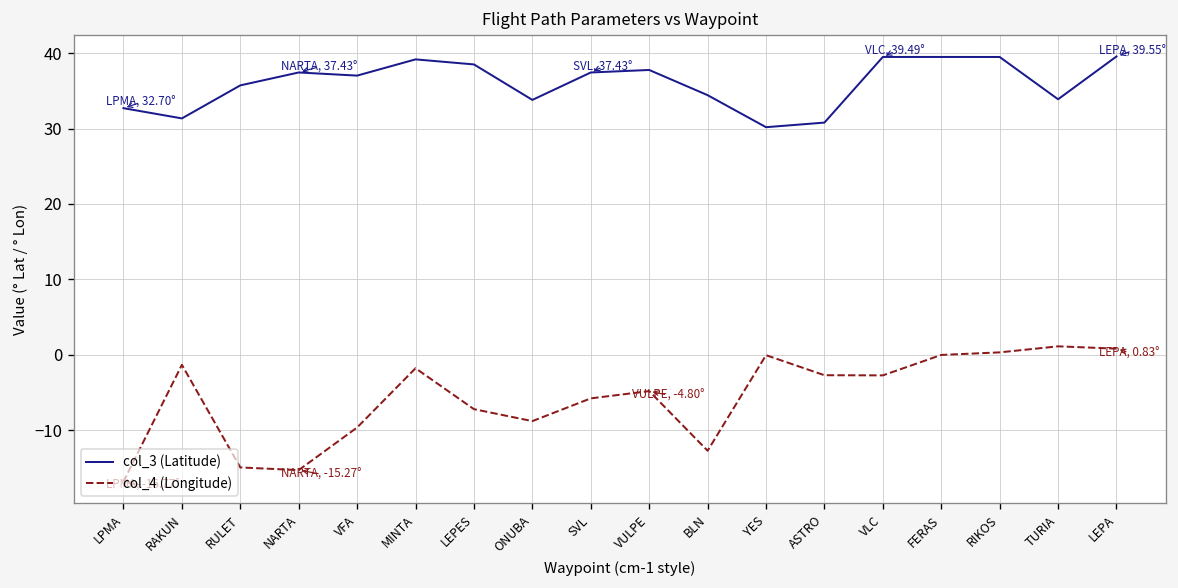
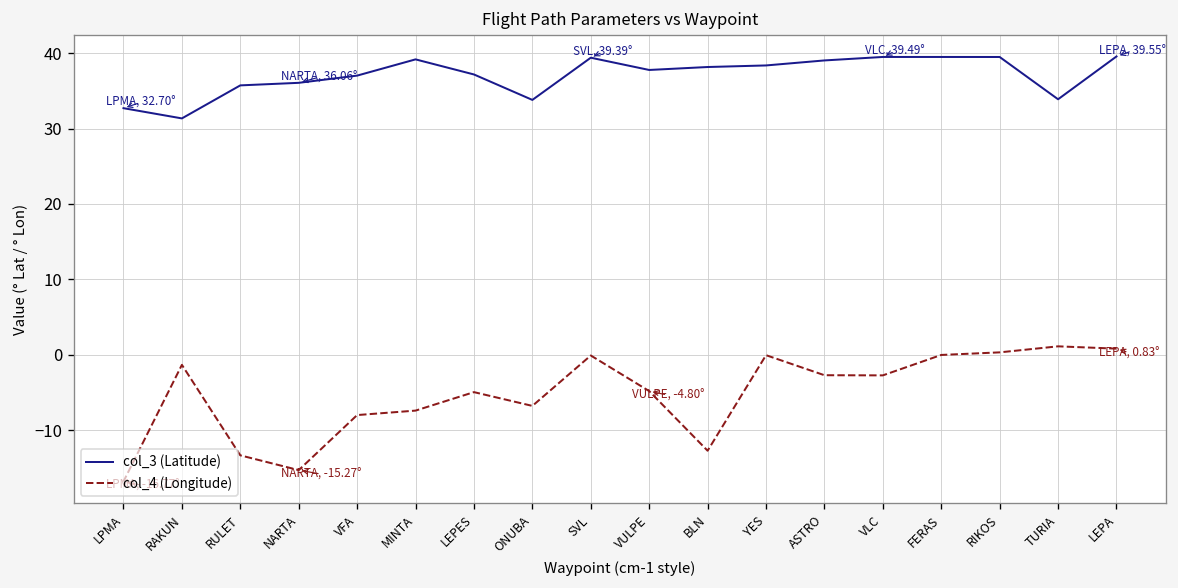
col_4 (Longitude), RULET: -15 -> -13
col_3 (Latitude), NARTA: 37.43° -> 36.06°
col_4 (Longitude), VFA: -10 -> -8
col_4 (Longitude), MINTA: -2 -> -7
col_3 (Latitude), LEPES: 38 -> 37
col_4 (Longitude), LEPES: -7 -> -5
col_4 (Longitude), ONUBA: -9 -> -7
col_3 (Latitude), SVL: 37.43° -> 39.39°
col_4 (Longitude), SVL: -6 -> 0
col_3 (Latitude), BLN: 34 -> 38
col_3 (Latitude), YES: 30 -> 38
col_3 (Latitude), ASTRO: 31 -> 39
